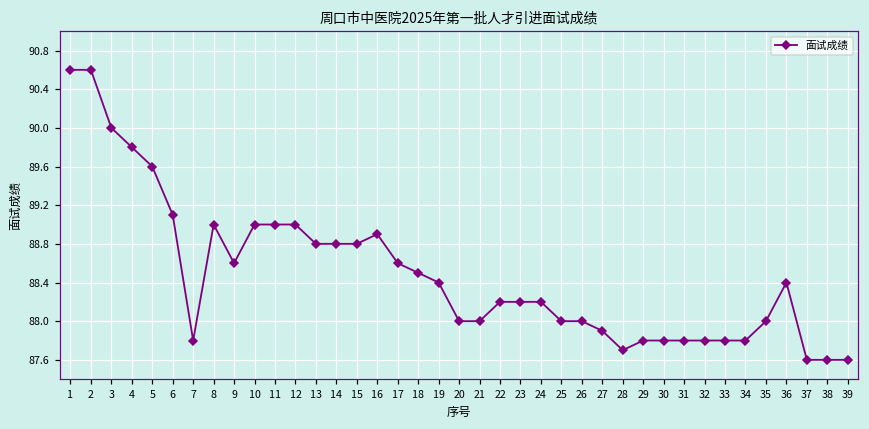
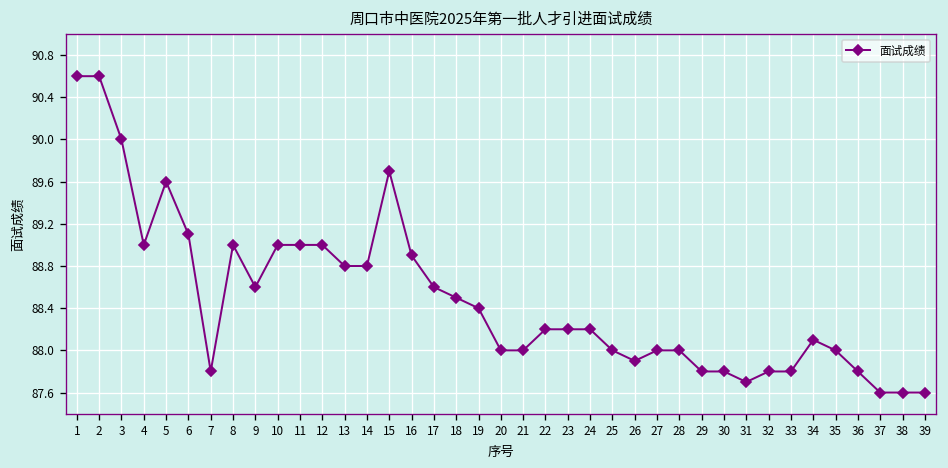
4: 89.8 -> 89.0
15: 88.8 -> 89.7
26: 88.0 -> 87.9
27: 87.9 -> 88.0
28: 87.7 -> 88.0
31: 87.8 -> 87.7
34: 87.8 -> 88.1
36: 88.4 -> 87.8
